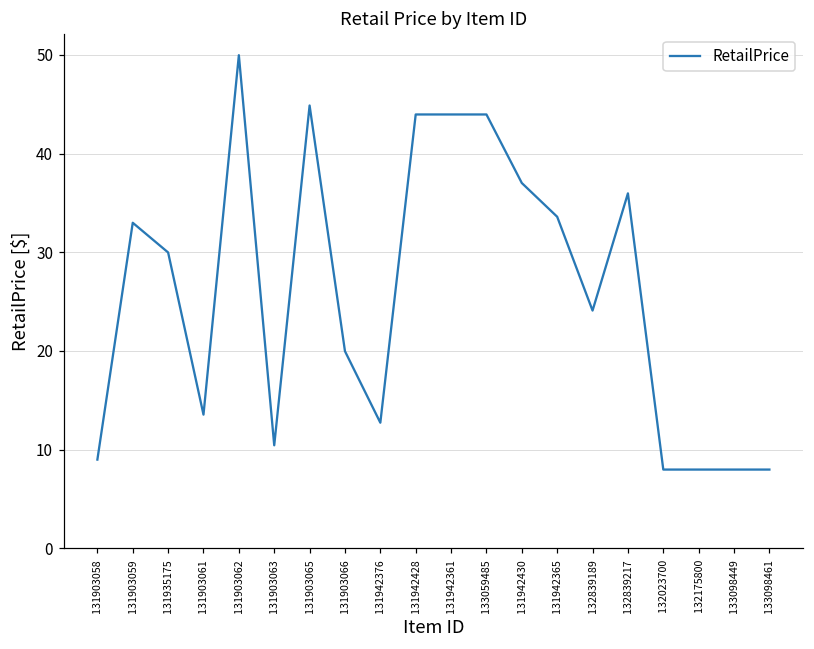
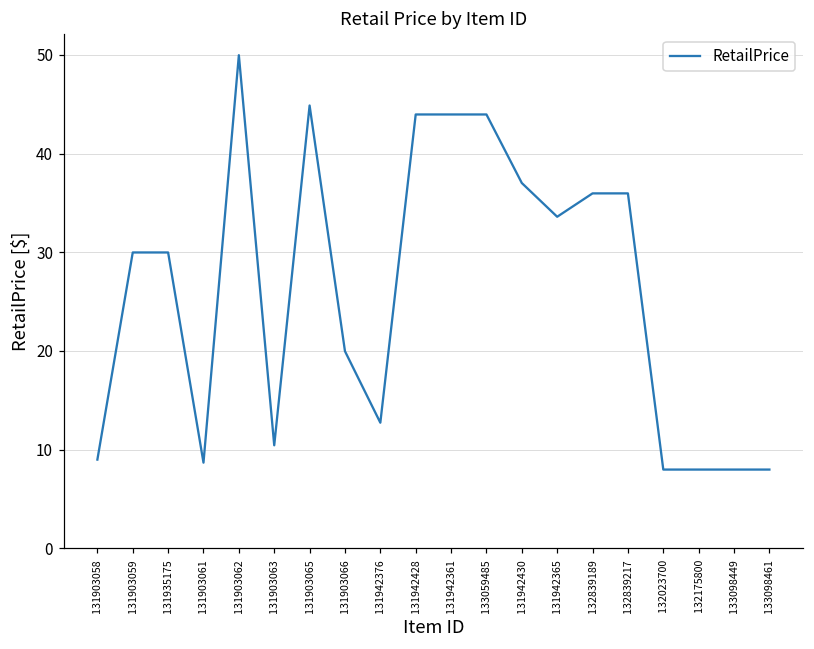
131903059: 33 -> 30
131903061: 14 -> 9
132839189: 24 -> 36
